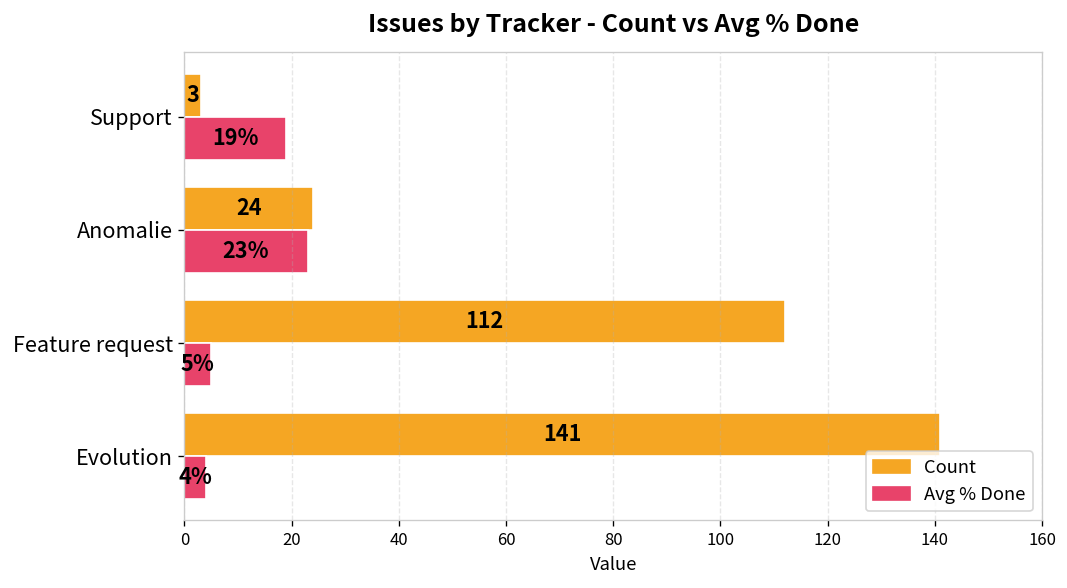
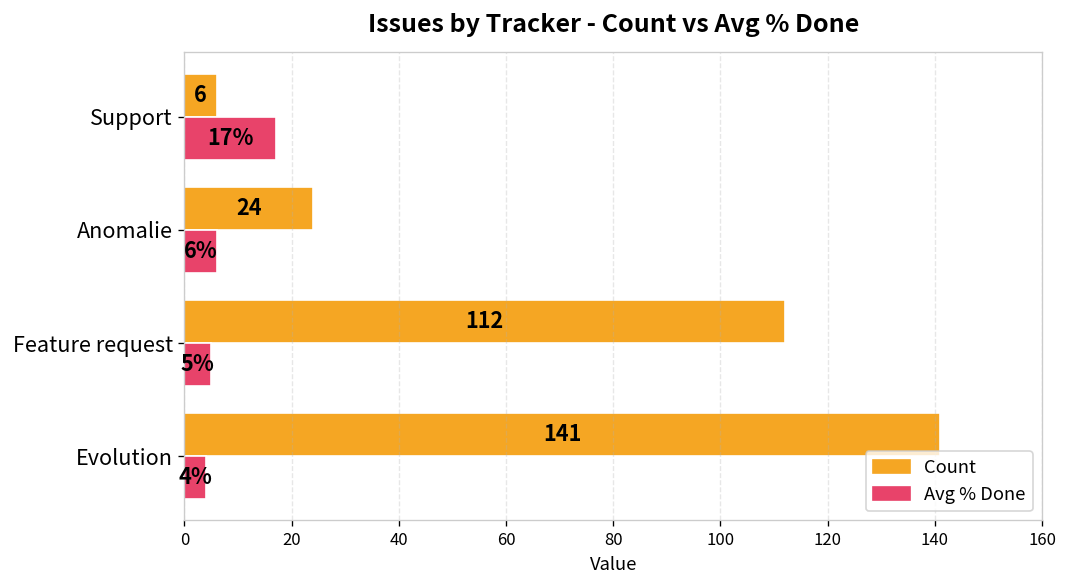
Count, Support: 3 -> 6
Avg % Done, Support: 19% -> 17%
Avg % Done, Anomalie: 23% -> 6%
